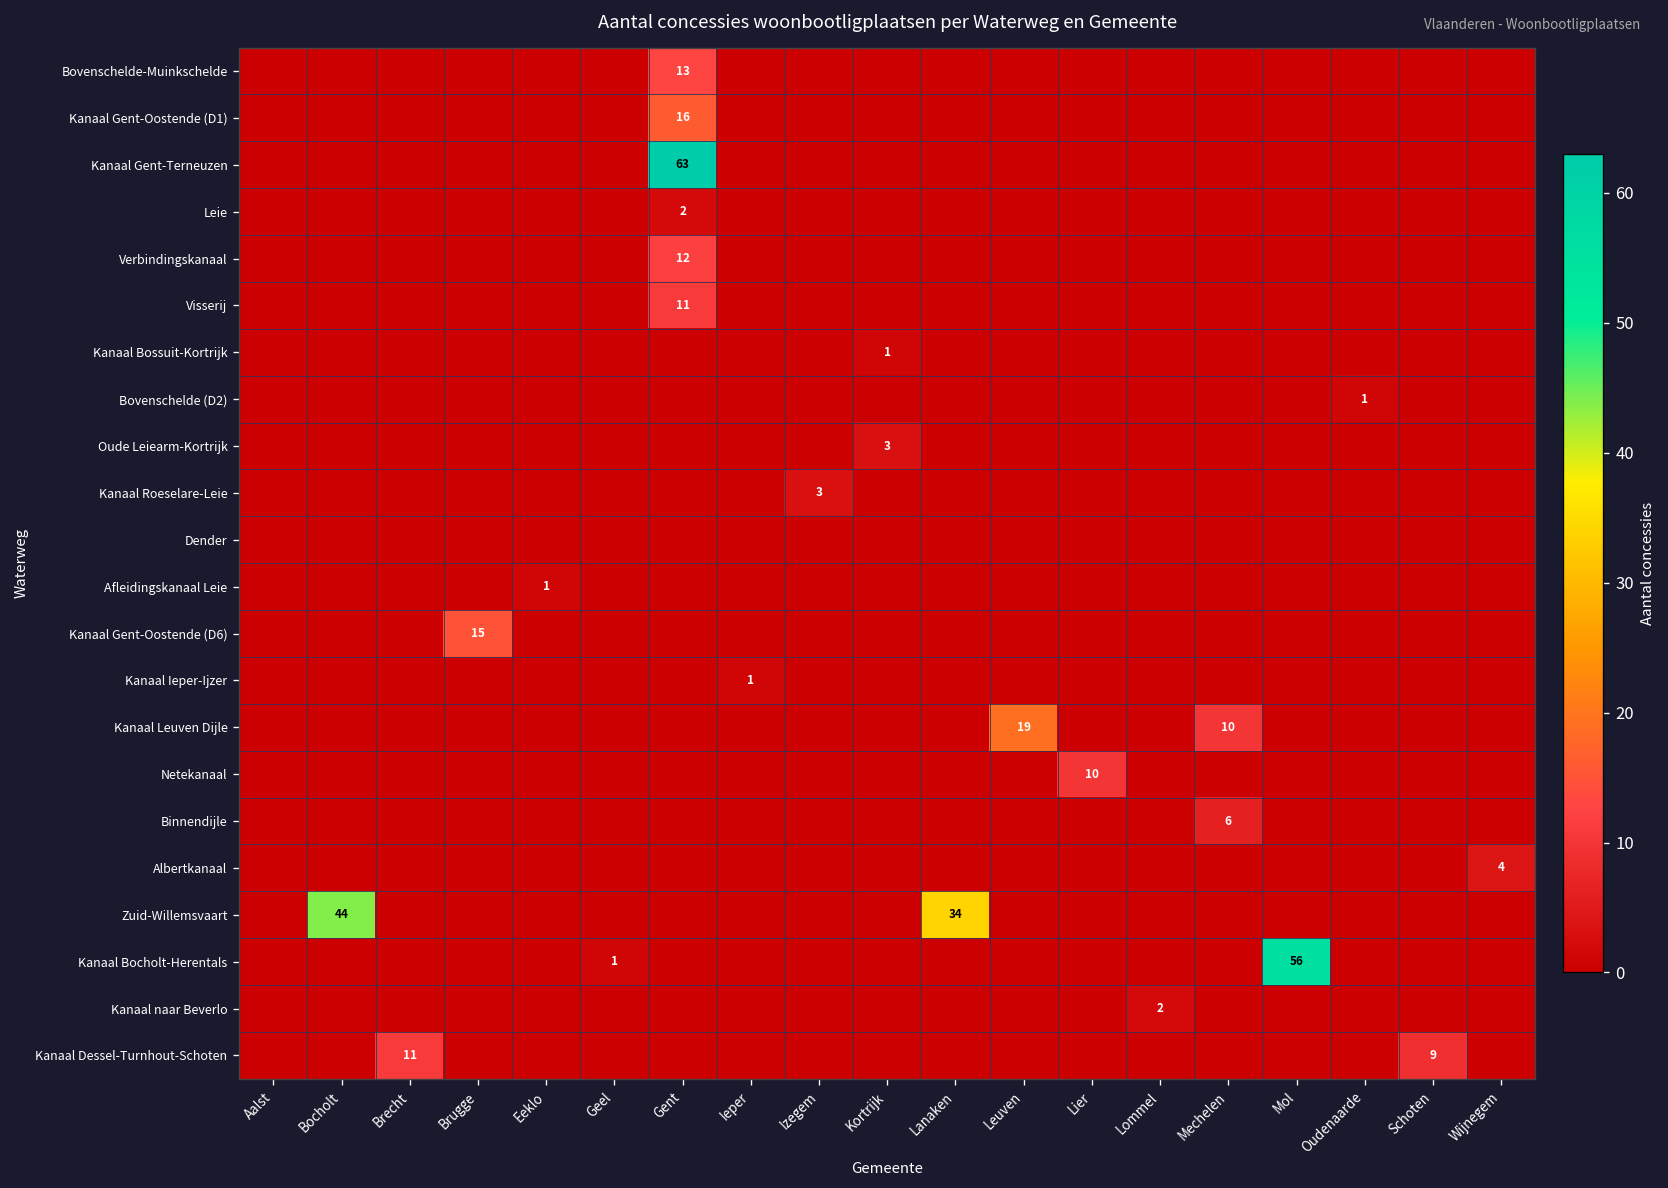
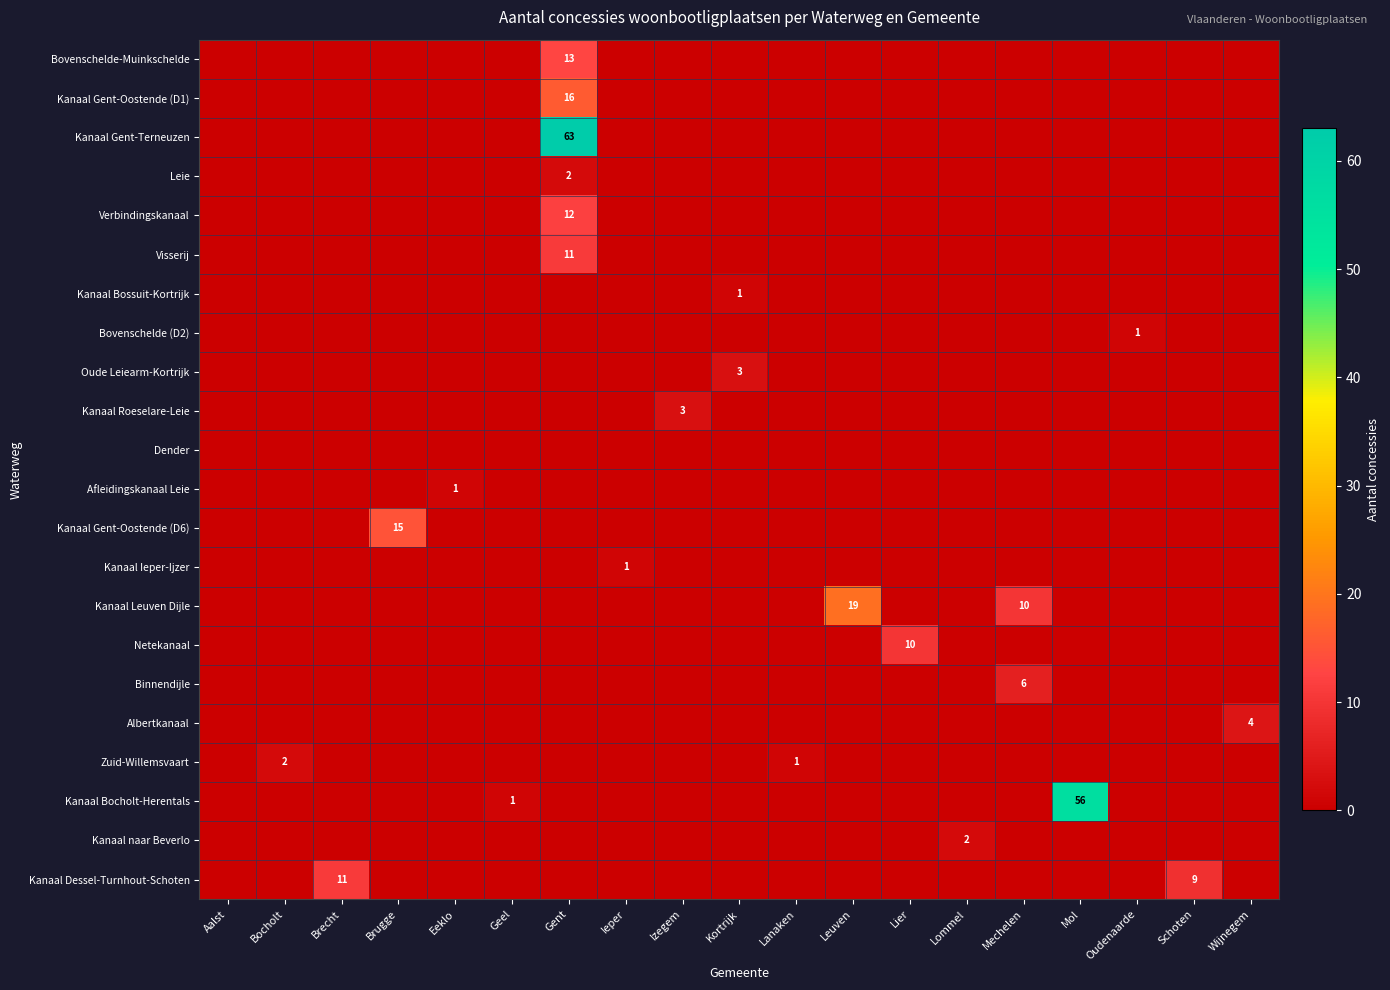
Zuid-Willemsvaart, Bocholt: 44 -> 2
Zuid-Willemsvaart, Lanaken: 34 -> 1
